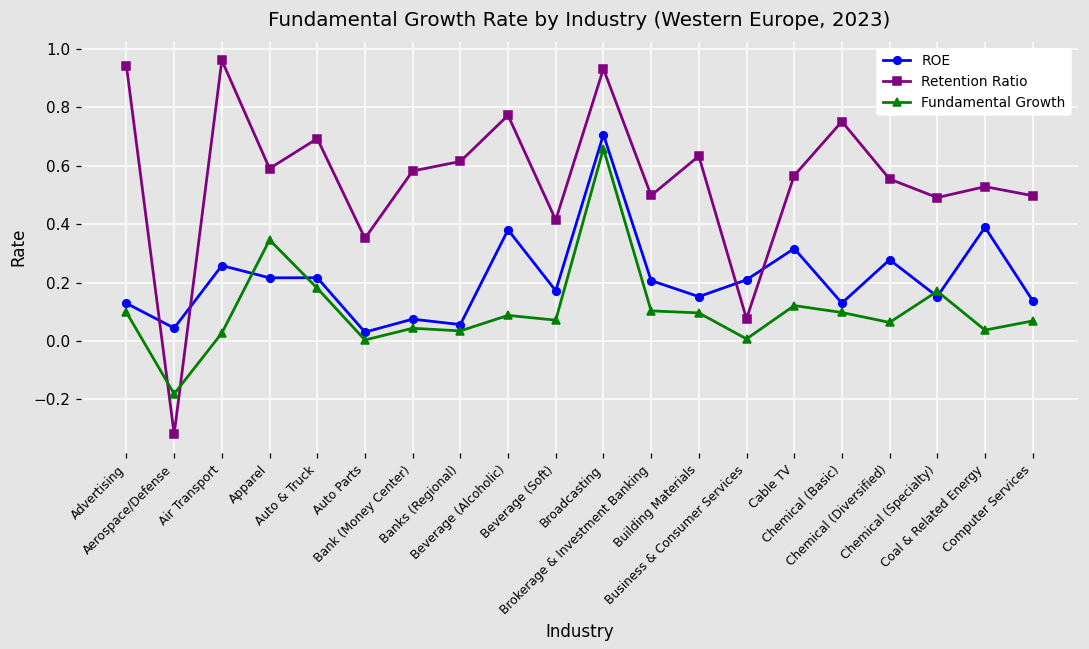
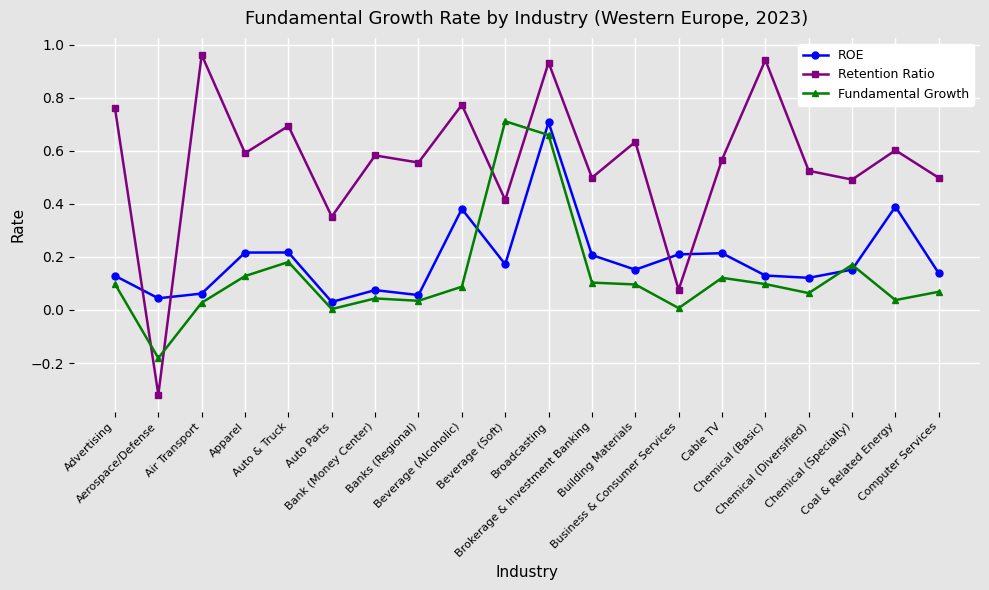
Retention Ratio, Advertising: 0.94 -> 0.76
ROE, Air Transport: 0.26 -> 0.06
Fundamental Growth, Apparel: 0.35 -> 0.13
Retention Ratio, Banks (Regional): 0.61 -> 0.56
Fundamental Growth, Beverage (Soft): 0.07 -> 0.71
ROE, Cable TV: 0.32 -> 0.21
Retention Ratio, Chemical (Basic): 0.75 -> 0.94
ROE, Chemical (Diversified): 0.28 -> 0.12
Retention Ratio, Chemical (Diversified): 0.55 -> 0.52
Retention Ratio, Coal & Related Energy: 0.53 -> 0.60
